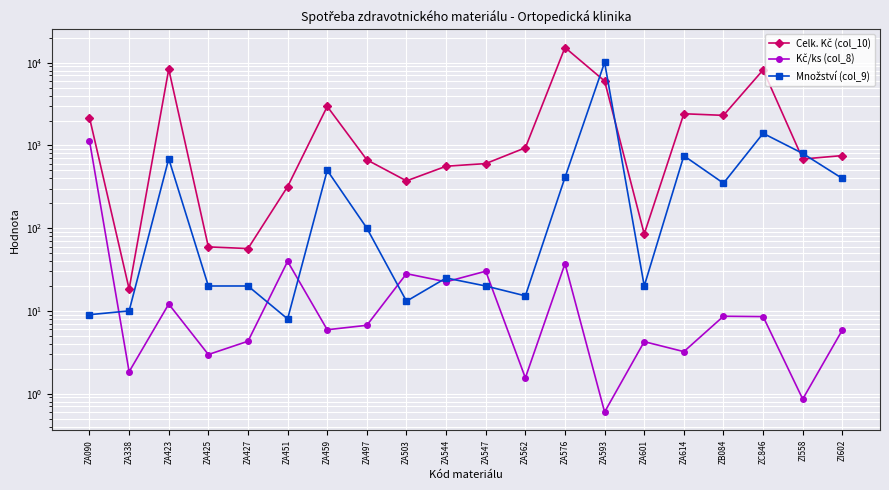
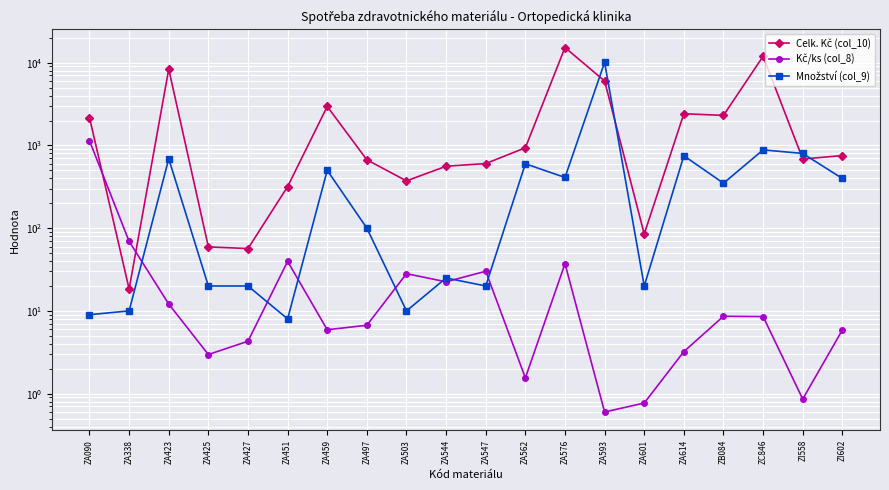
Kč/ks (col_8), ZA338: 1.8 -> 70
Množství (col_9), ZA503: 13 -> 10
Množství (col_9), ZA562: 15 -> 600
Kč/ks (col_8), ZA601: 4 -> 0.8
Celk. Kč (col_10), ZC846: 8000 -> 12000
Množství (col_9), ZC846: 1400 -> 900
